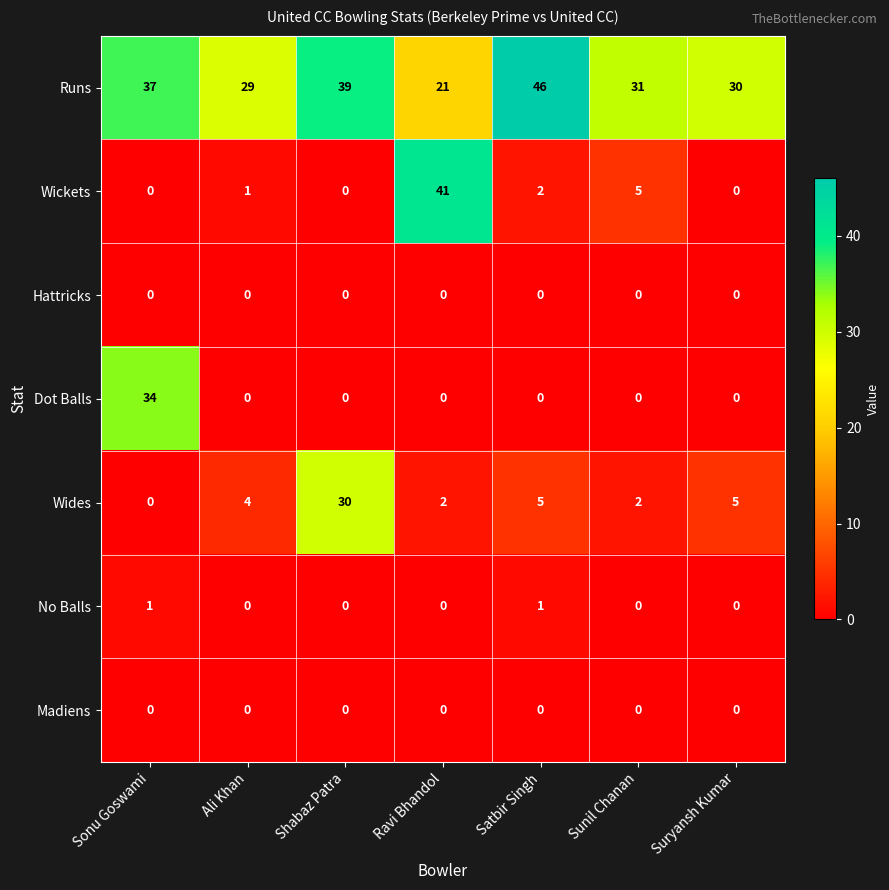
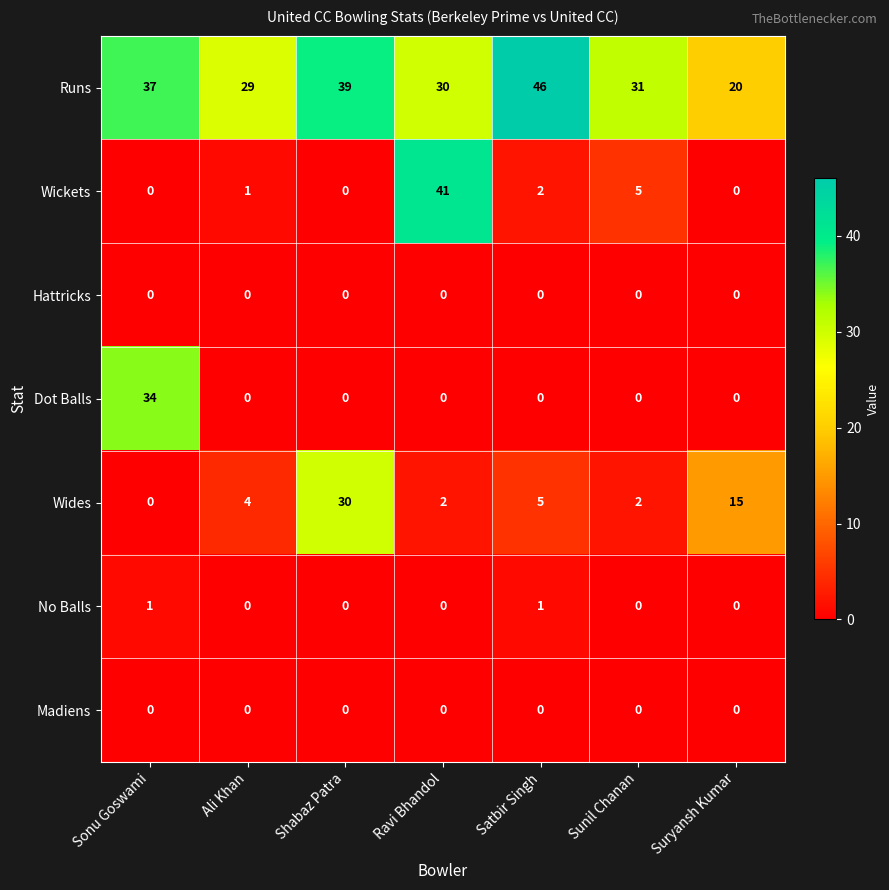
Runs, Ravi Bhandol: 21 -> 30
Runs, Suryansh Kumar: 30 -> 20
Wides, Suryansh Kumar: 5 -> 15
